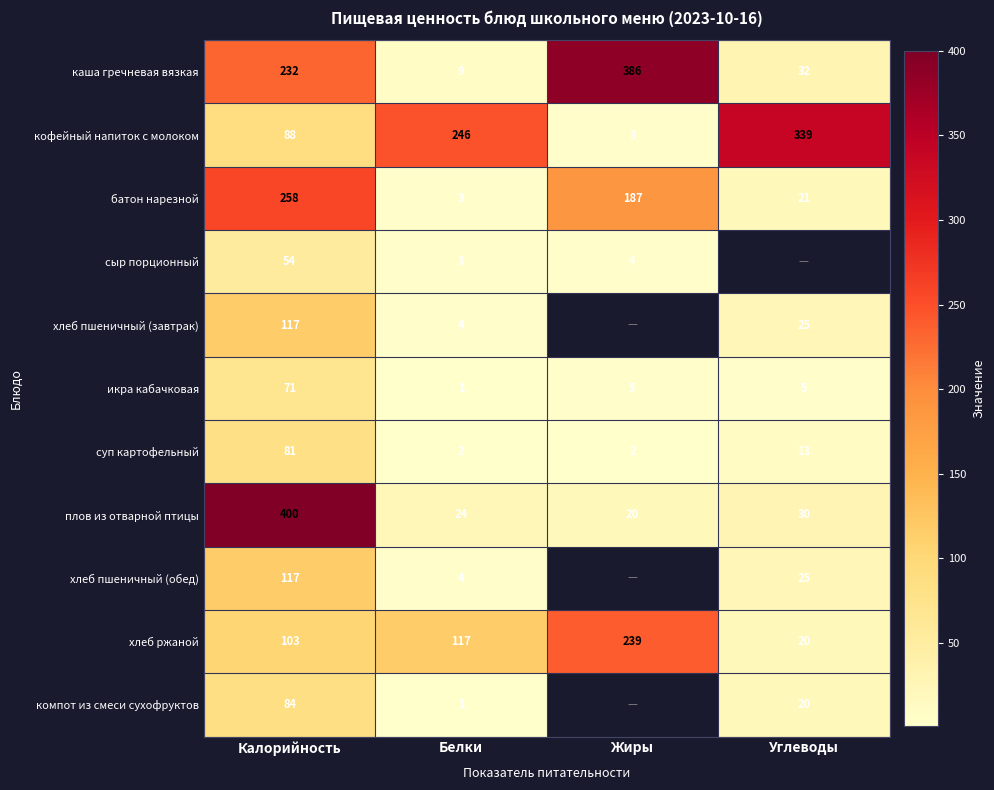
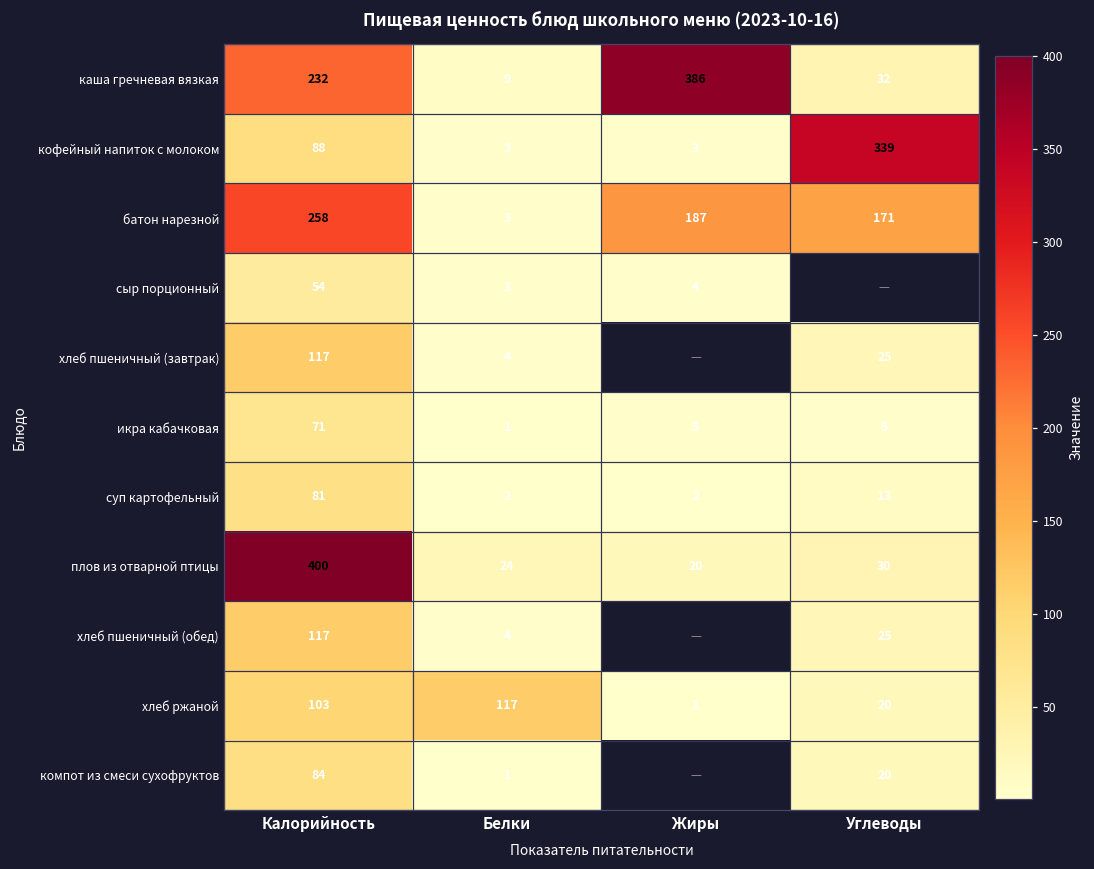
кофейный напиток с молоком, Белки: 246 -> 3
батон нарезной, Углеводы: 21 -> 171
хлеб ржаной, Жиры: 239 -> 1
